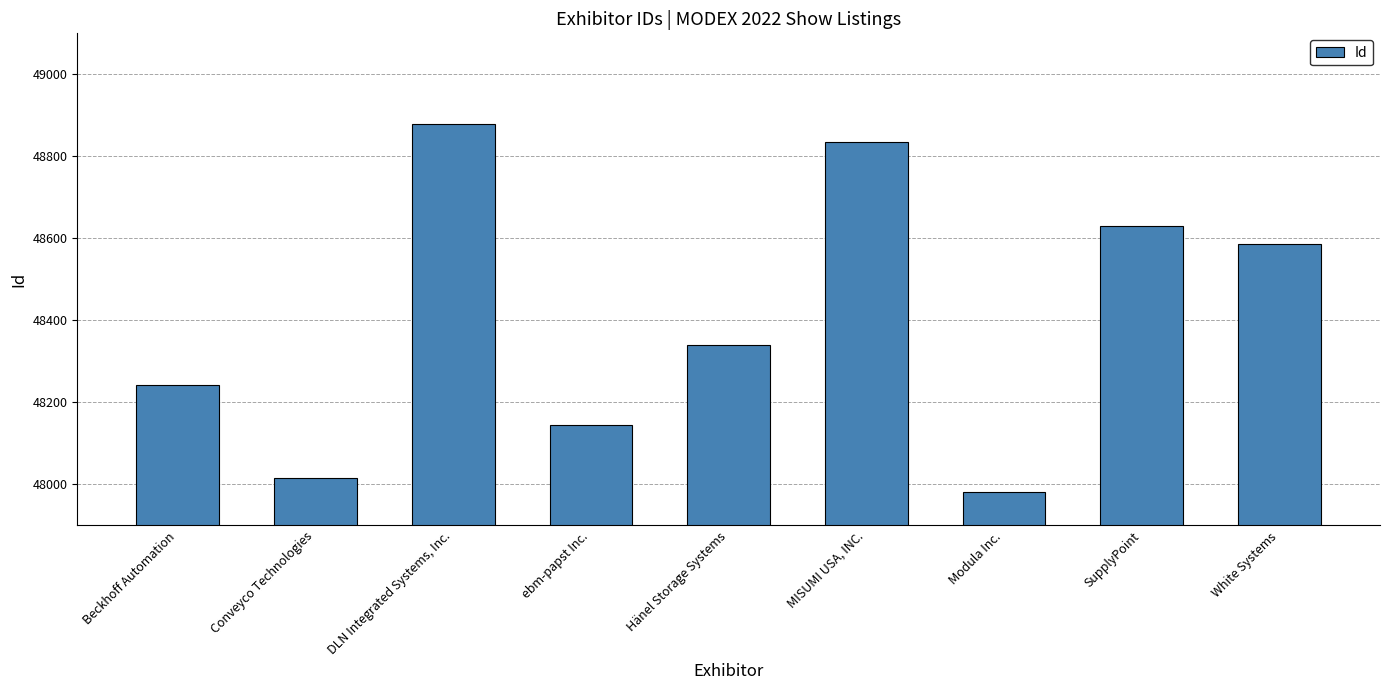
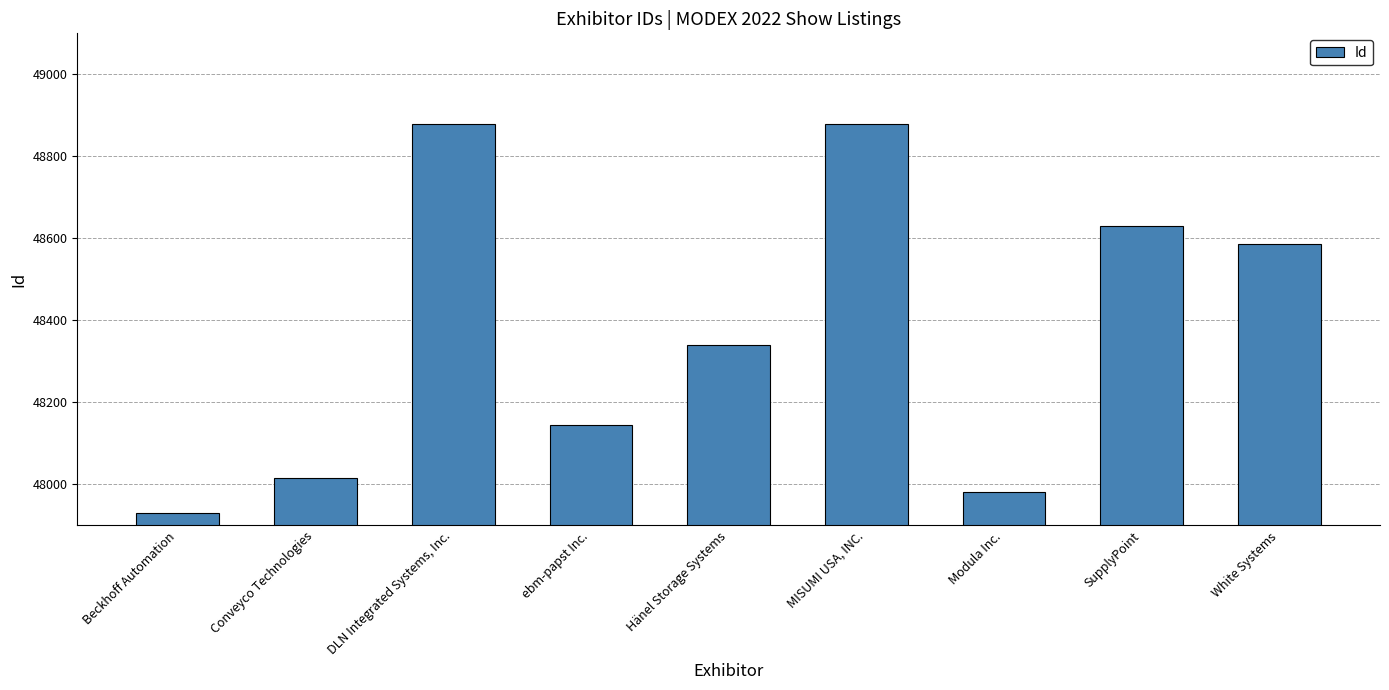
Beckhoff Automation: 48240 -> 47930
MISUMI USA, INC.: 48840 -> 48880
